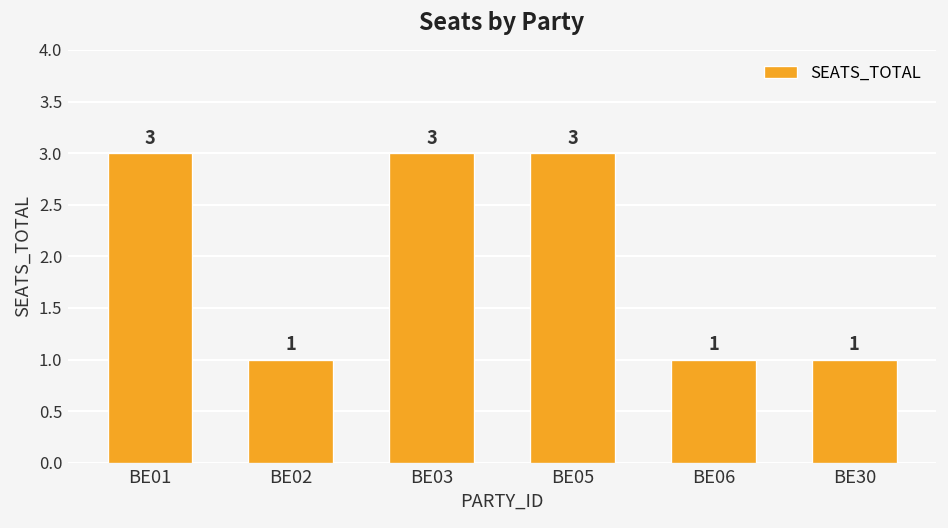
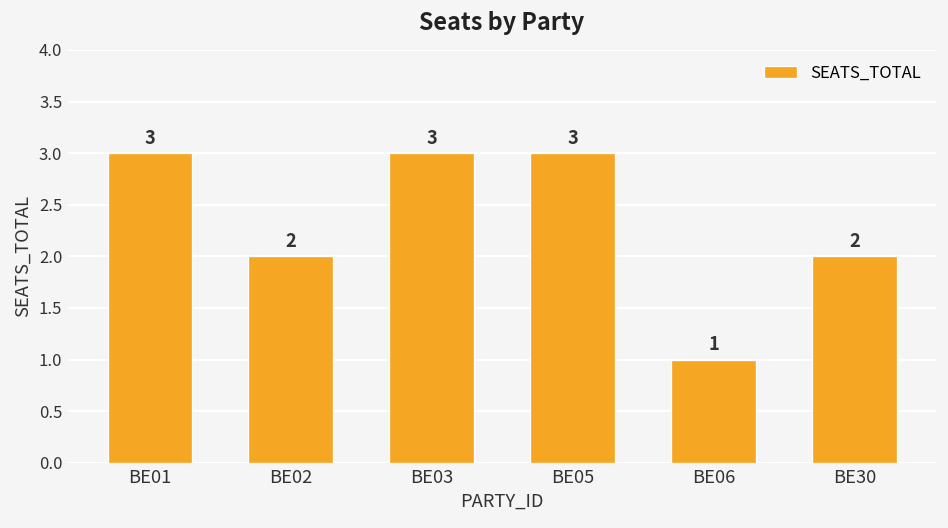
BE02: 1 -> 2
BE30: 1 -> 2
